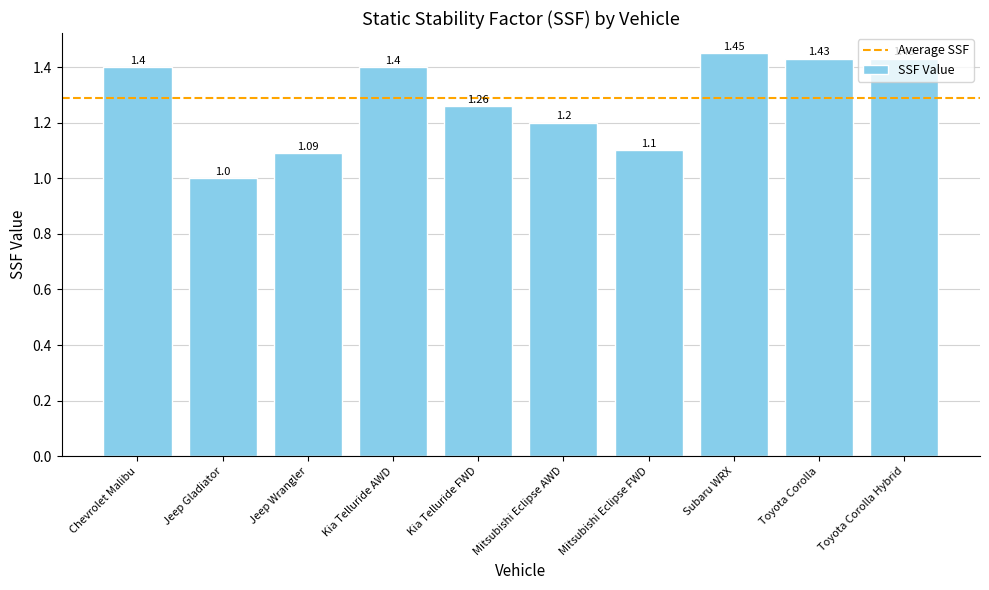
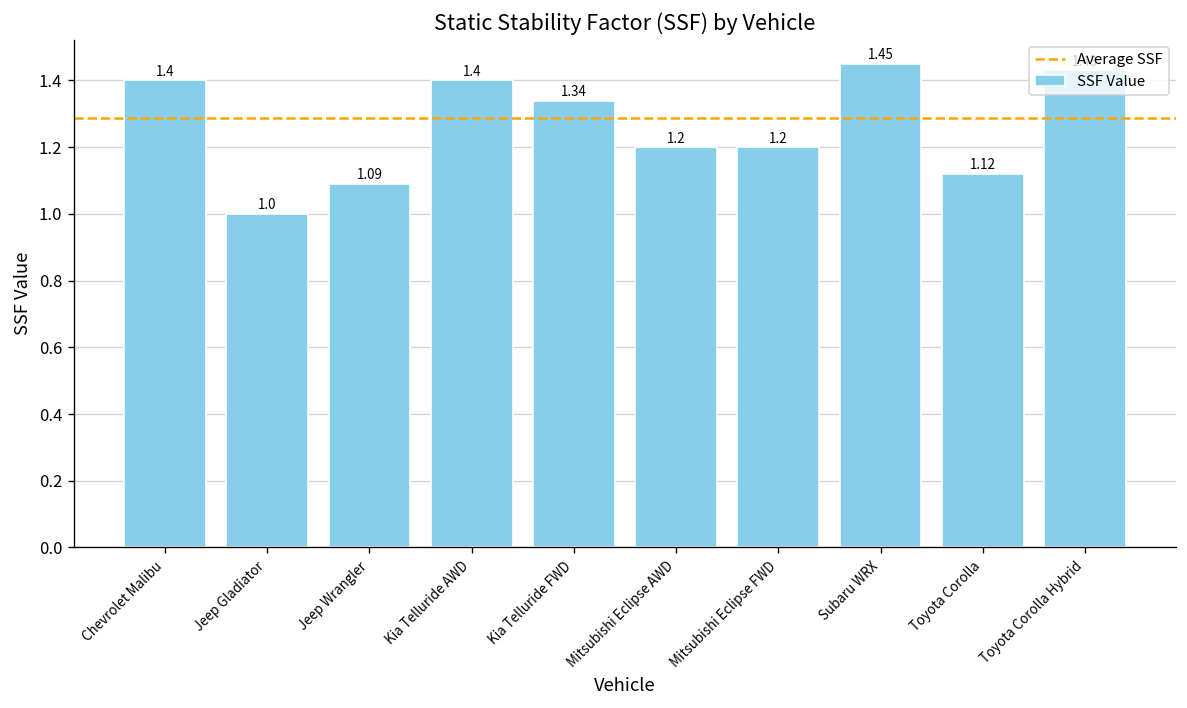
Kia Telluride FWD: 1.26 -> 1.34
Mitsubishi Eclipse FWD: 1.1 -> 1.2
Toyota Corolla: 1.43 -> 1.12
